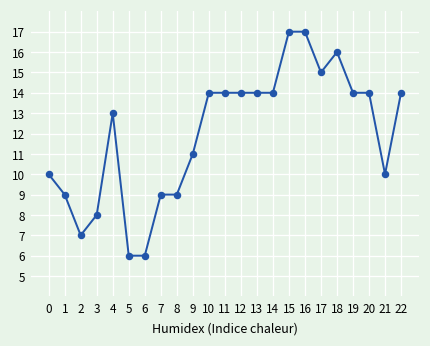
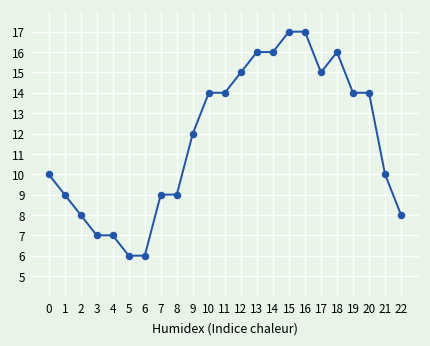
2: 7 -> 8
3: 8 -> 7
4: 13 -> 7
9: 11 -> 12
12: 14 -> 15
13: 14 -> 16
14: 14 -> 16
22: 14 -> 8
